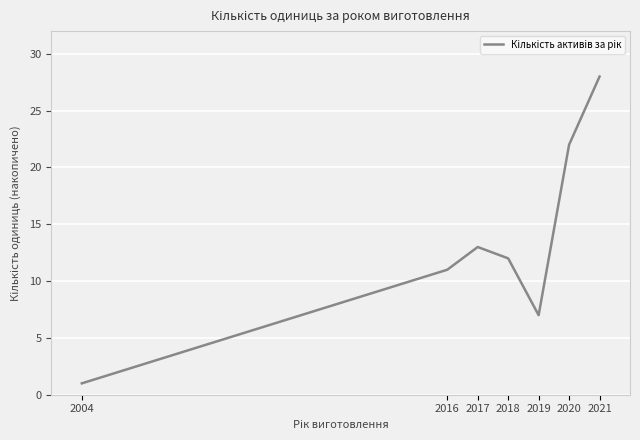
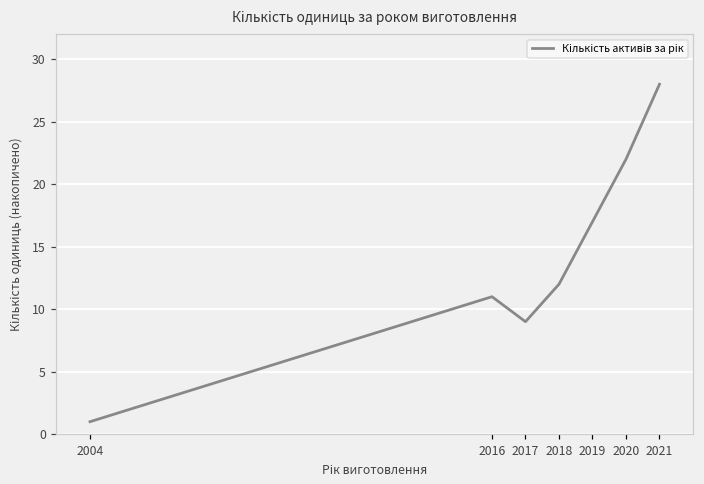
2017: 13 -> 9
2019: 7 -> 17
